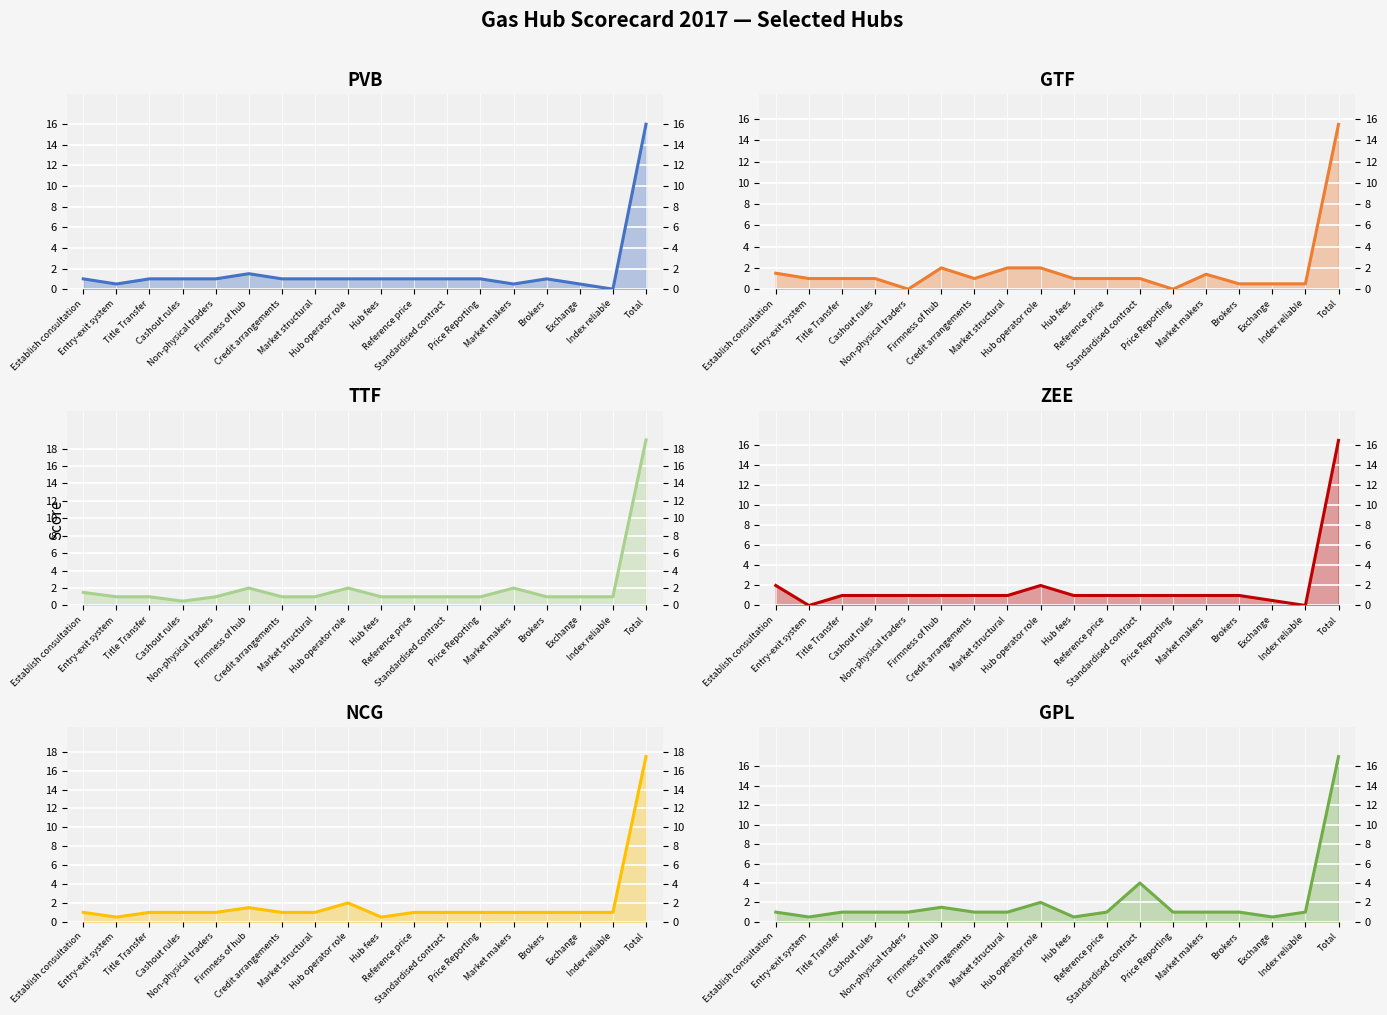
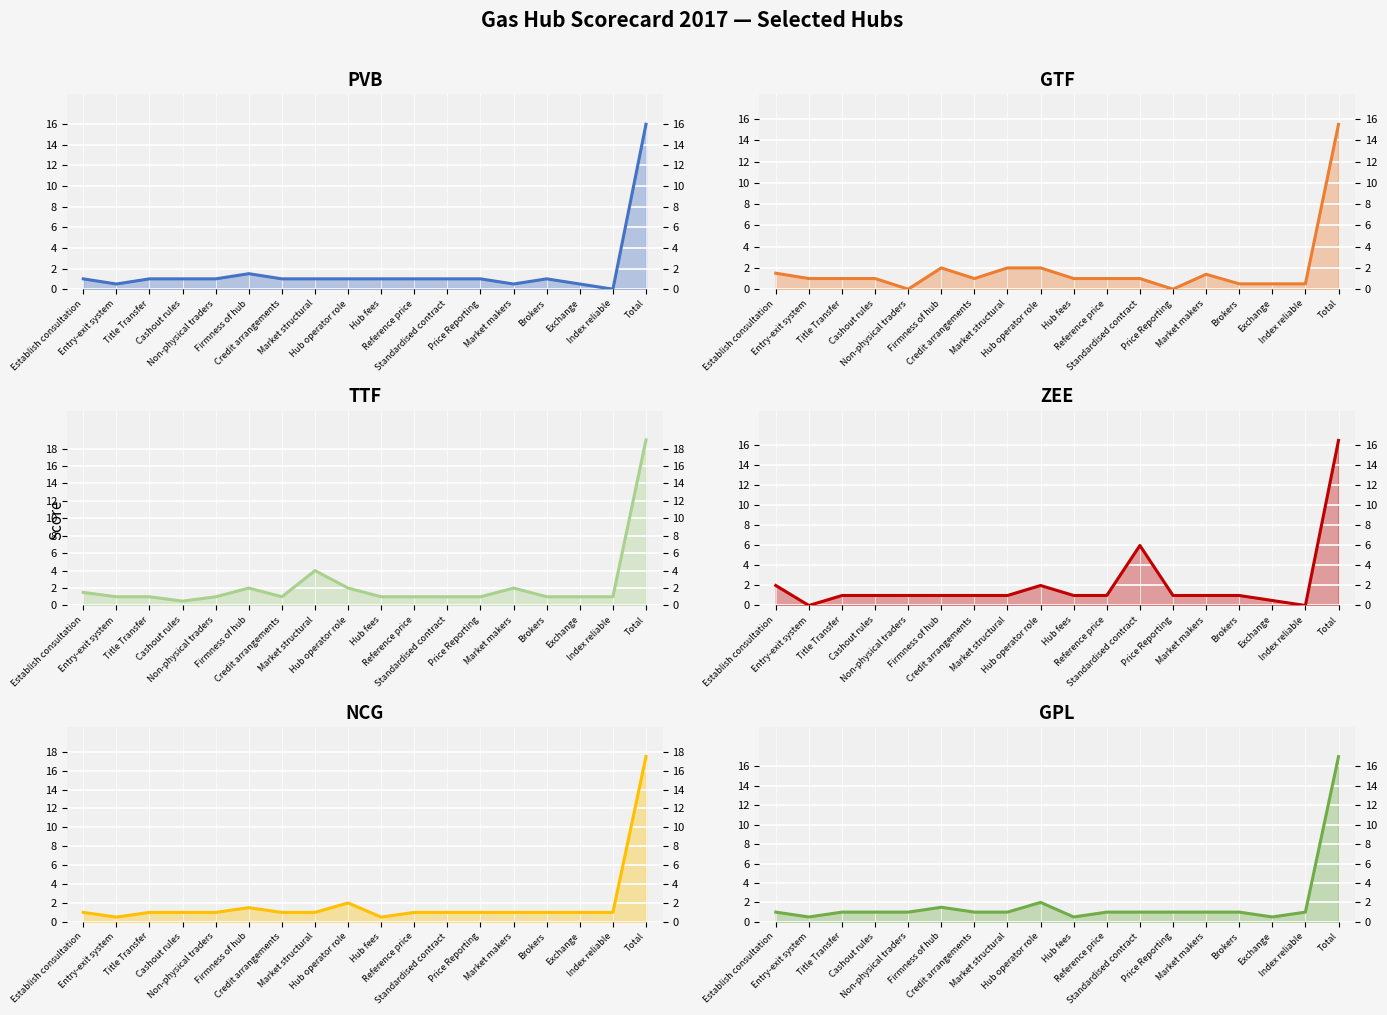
TTF, Market structural: 1 -> 4
ZEE, Standardised contract: 1 -> 6
GPL, Standardised contract: 4 -> 1
